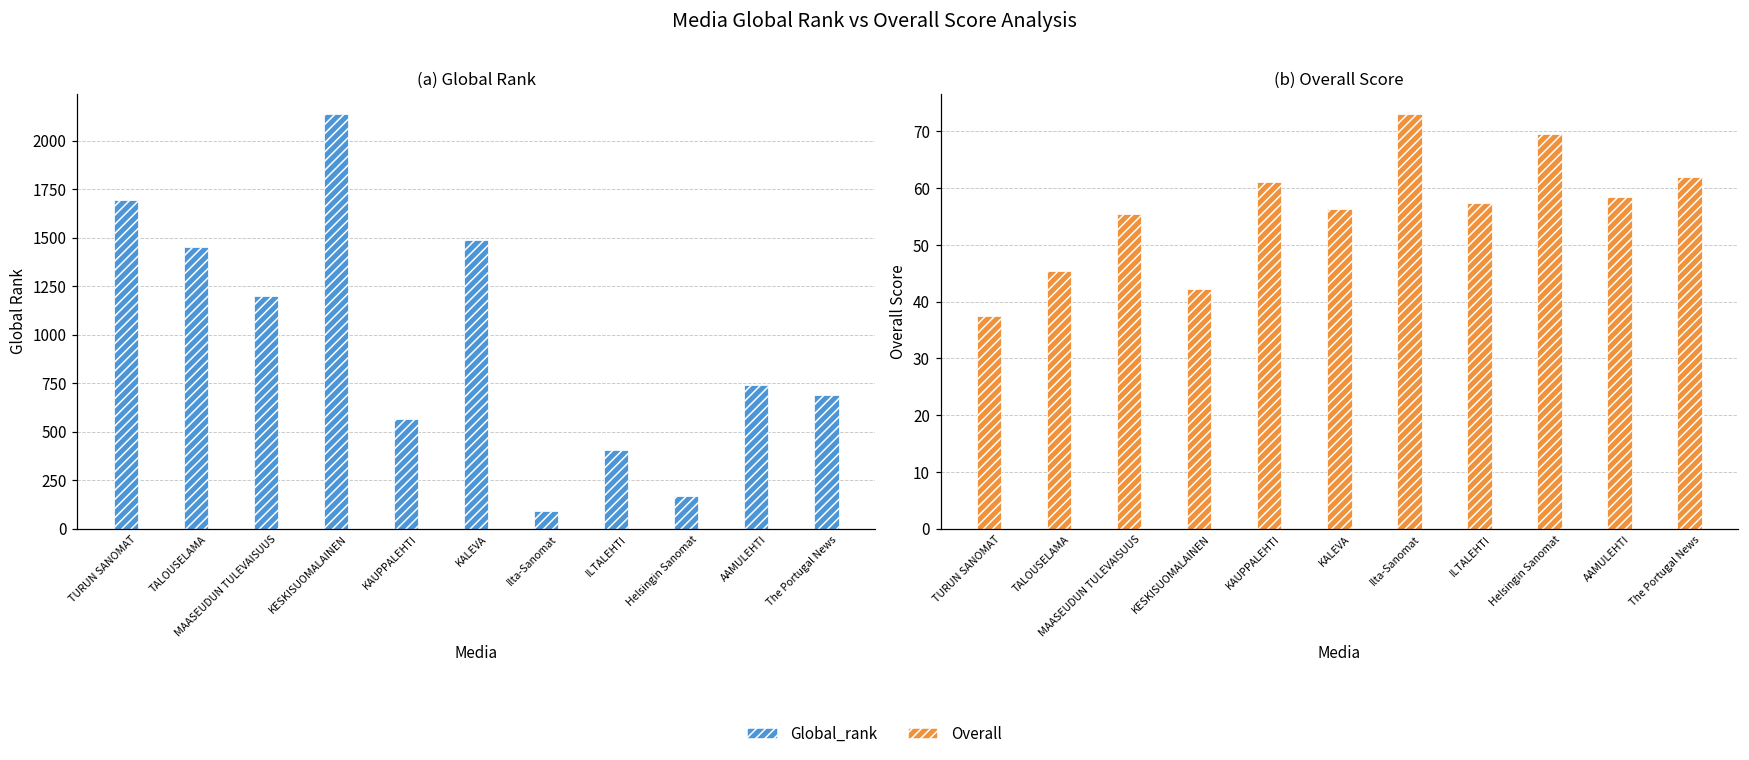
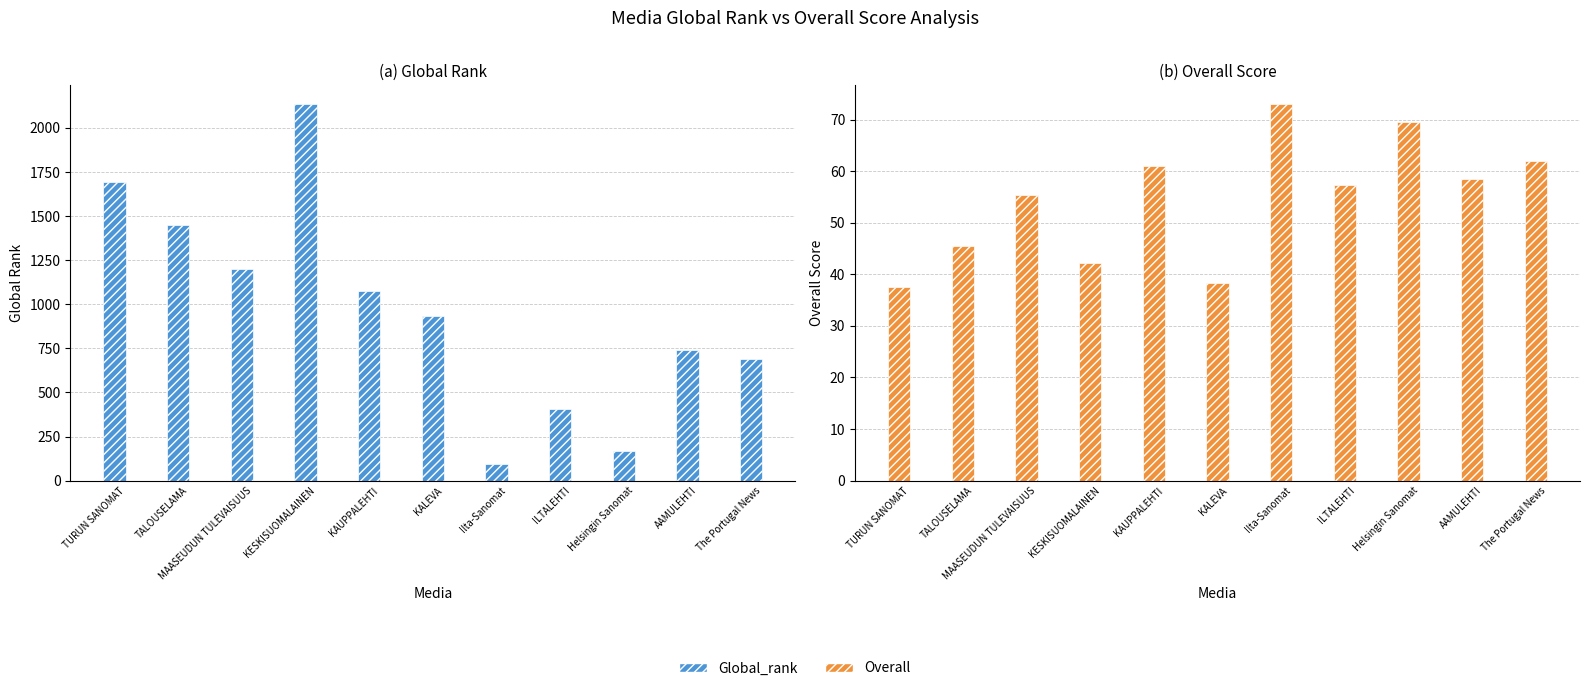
(a) Global Rank, KAUPPALEHTI: 570 -> 1080
(a) Global Rank, KALEVA: 1490 -> 930
(b) Overall Score, KALEVA: 56 -> 38
